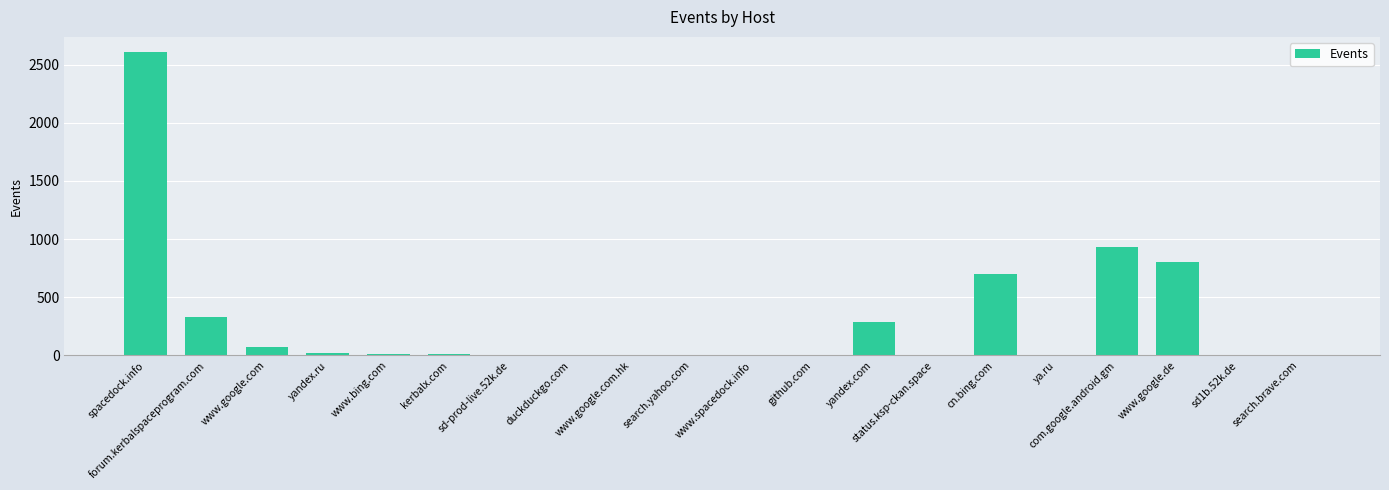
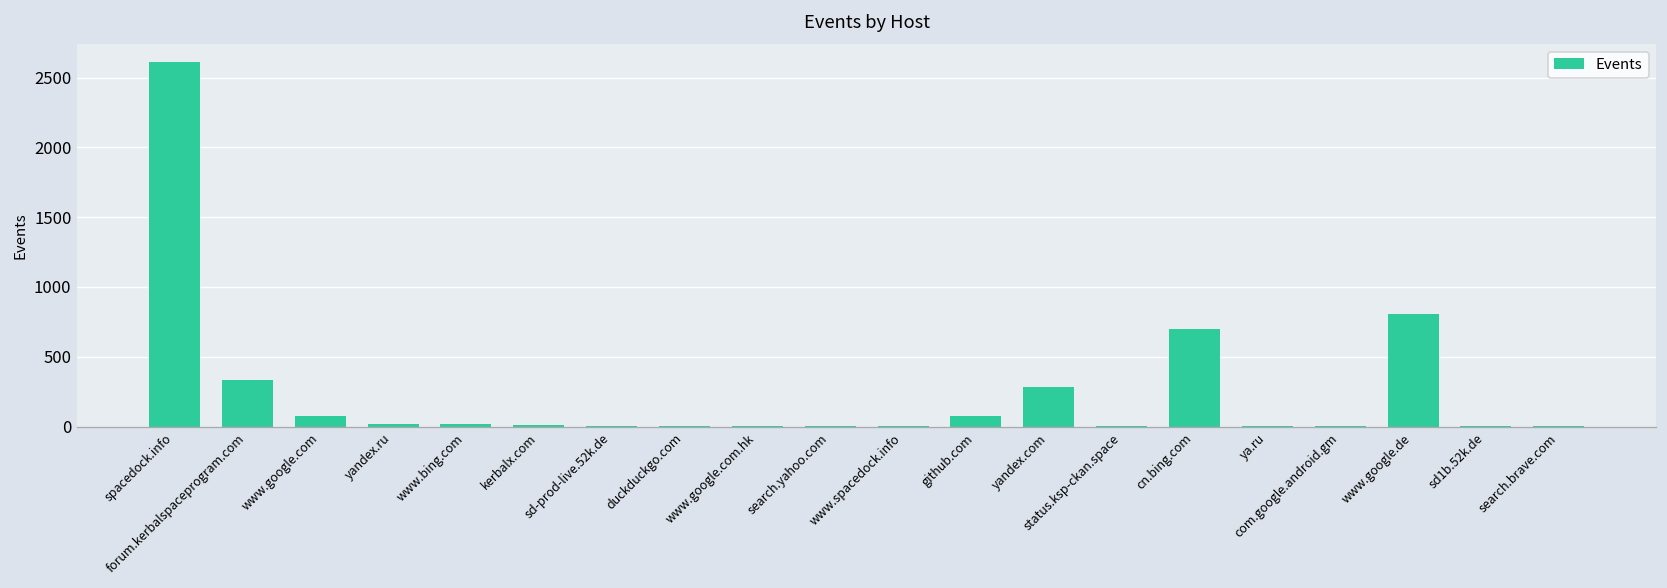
github.com: 0 -> 80
com.google.android.gm: 930 -> 0
